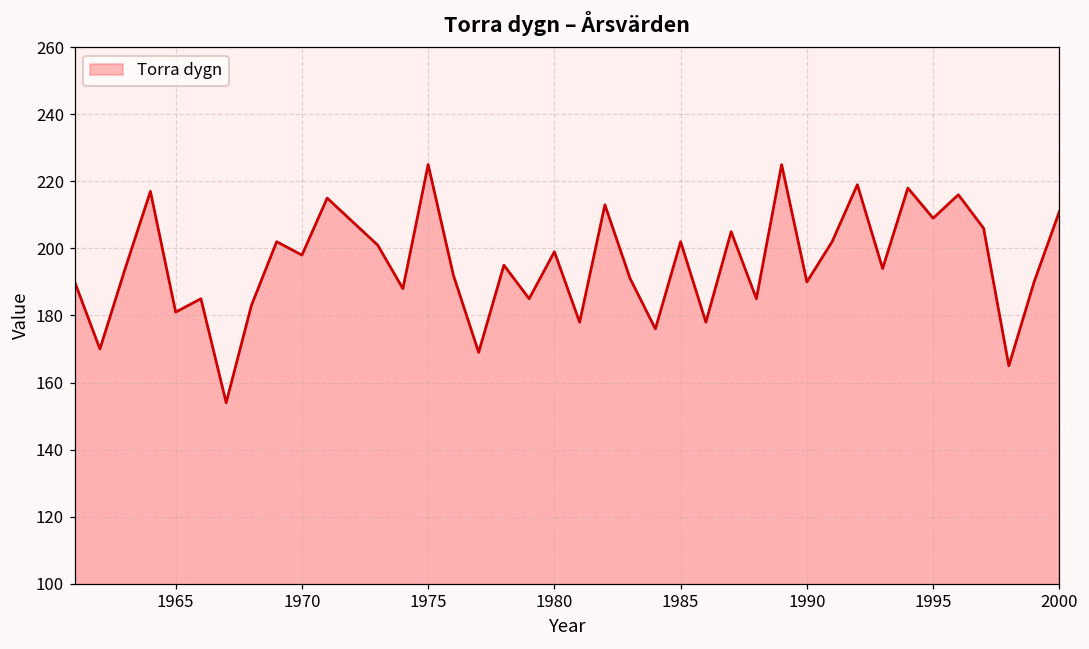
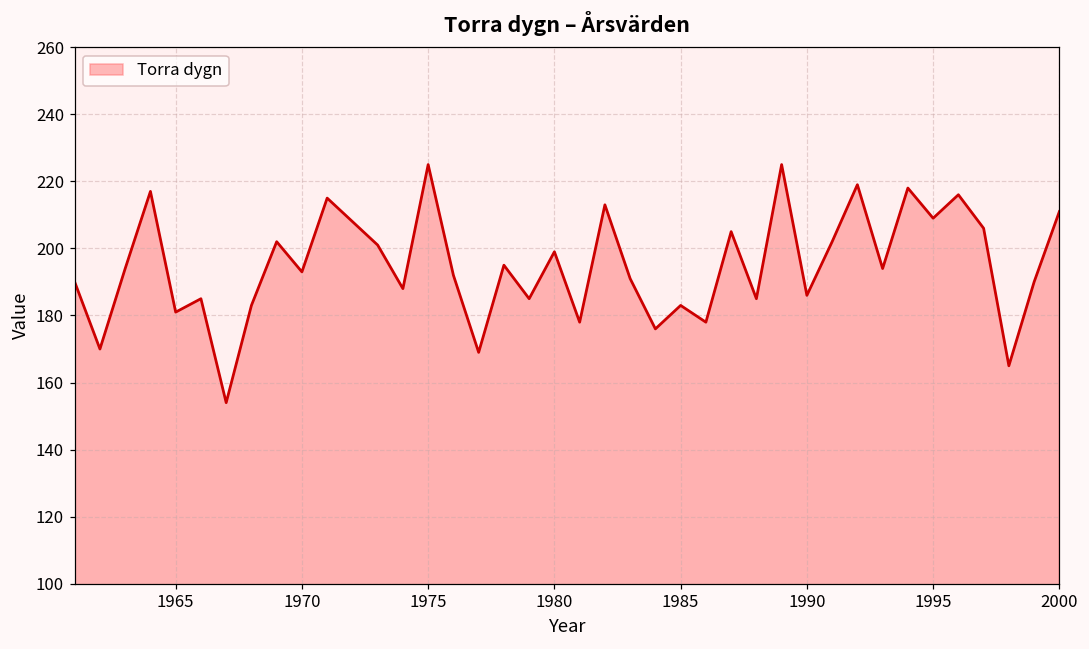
1970: 198 -> 193
1985: 202 -> 183
1990: 190 -> 186
